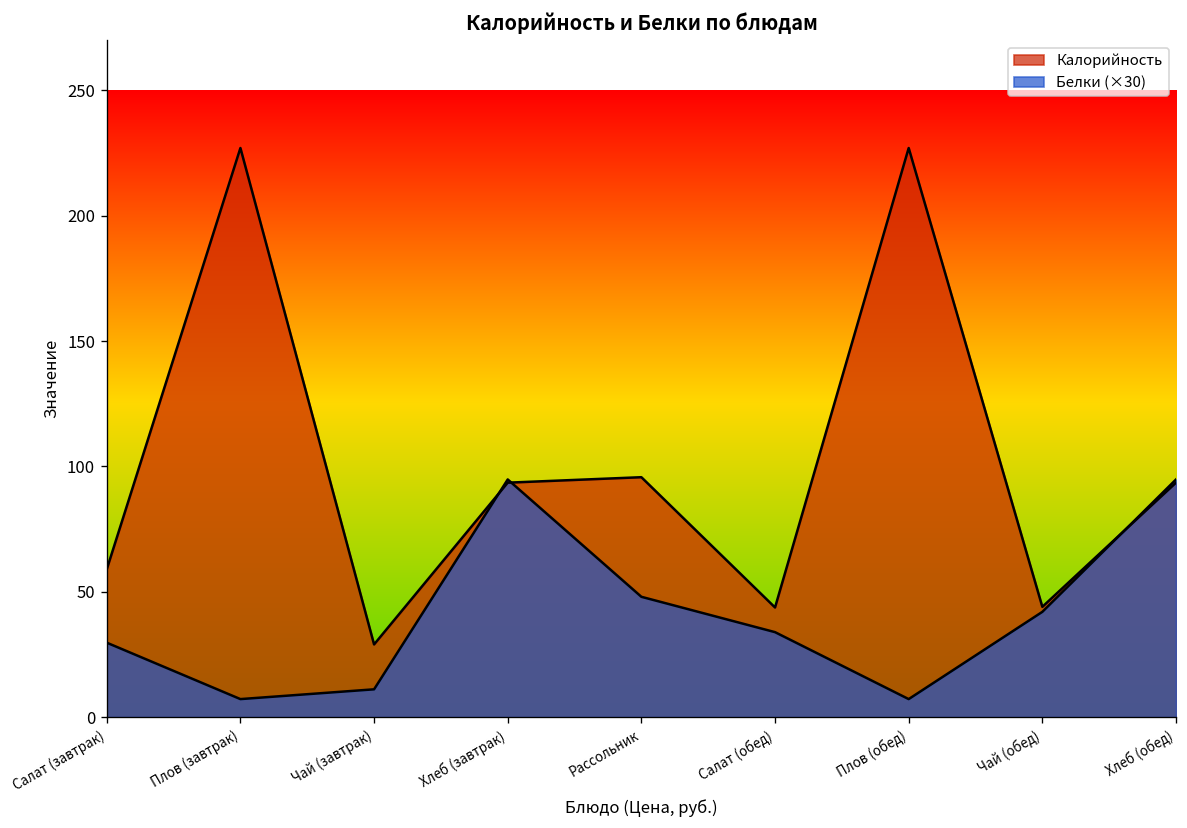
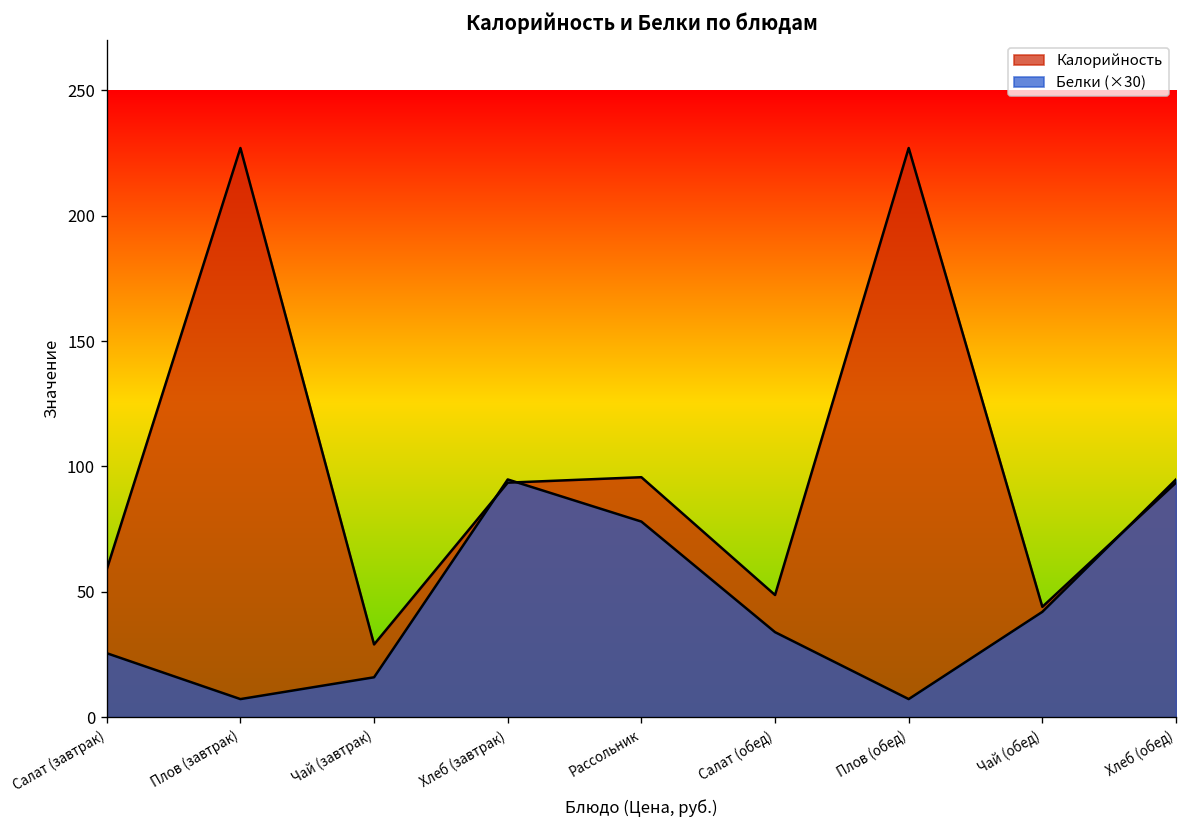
Белки (×30), Салат (завтрак): 30 -> 26
Белки (×30), Чай (завтрак): 11 -> 16
Белки (×30), Рассольник: 48 -> 78
Калорийность, Салат (обед): 44 -> 49
